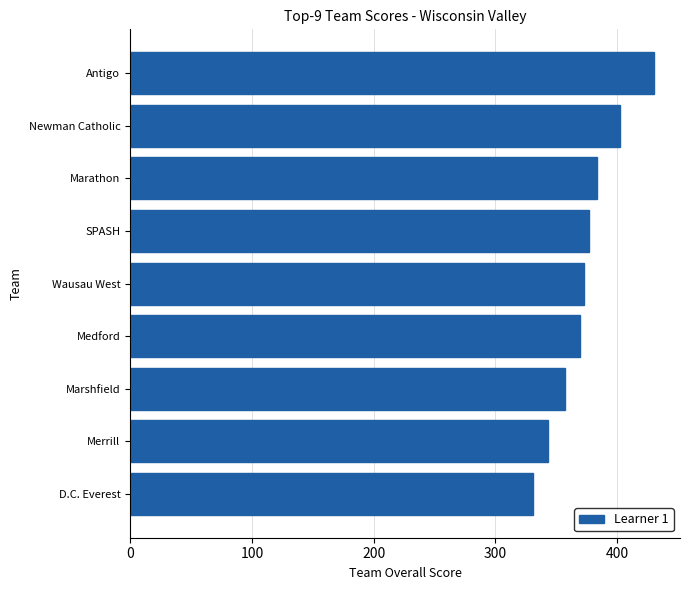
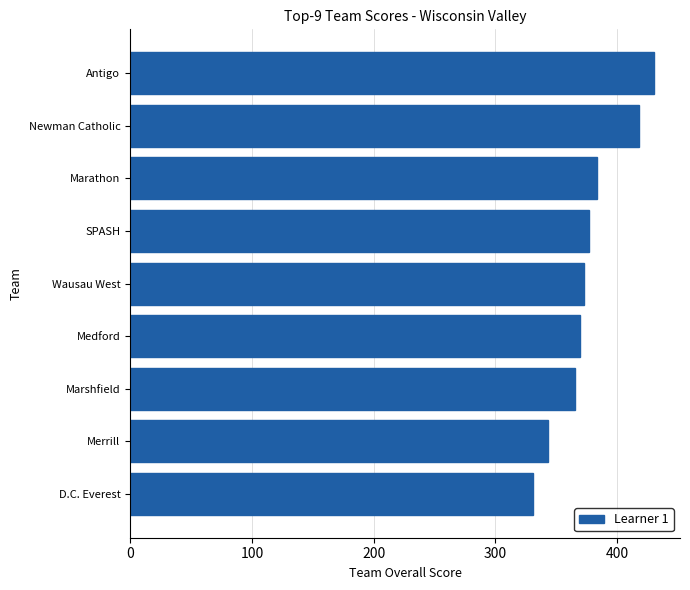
Newman Catholic: 402 -> 418
Marshfield: 357 -> 365
